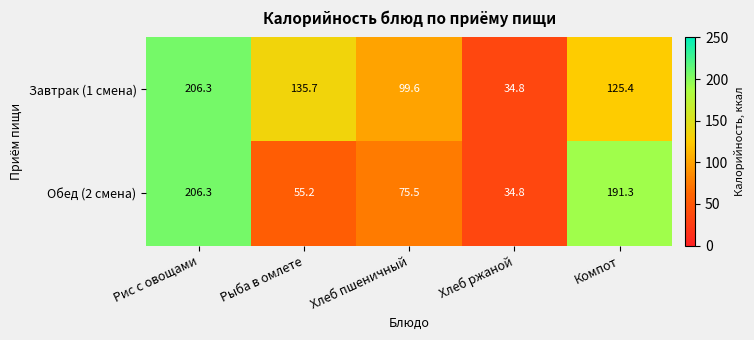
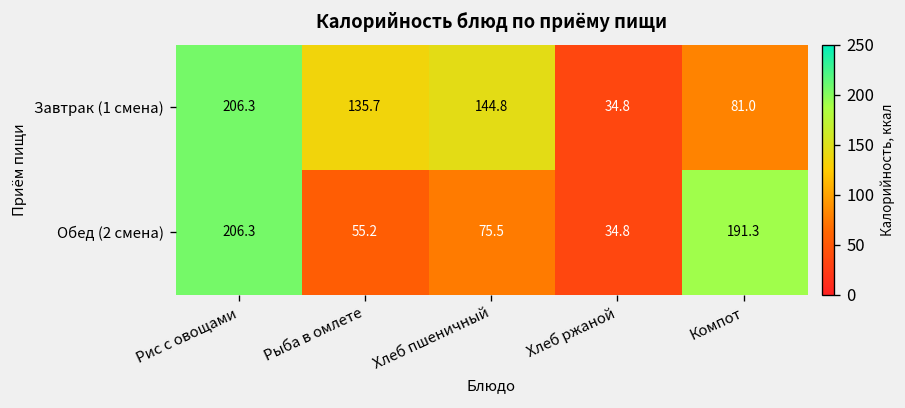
Завтрак (1 смена), Хлеб пшеничный: 99.6 -> 144.8
Завтрак (1 смена), Компот: 125.4 -> 81.0
